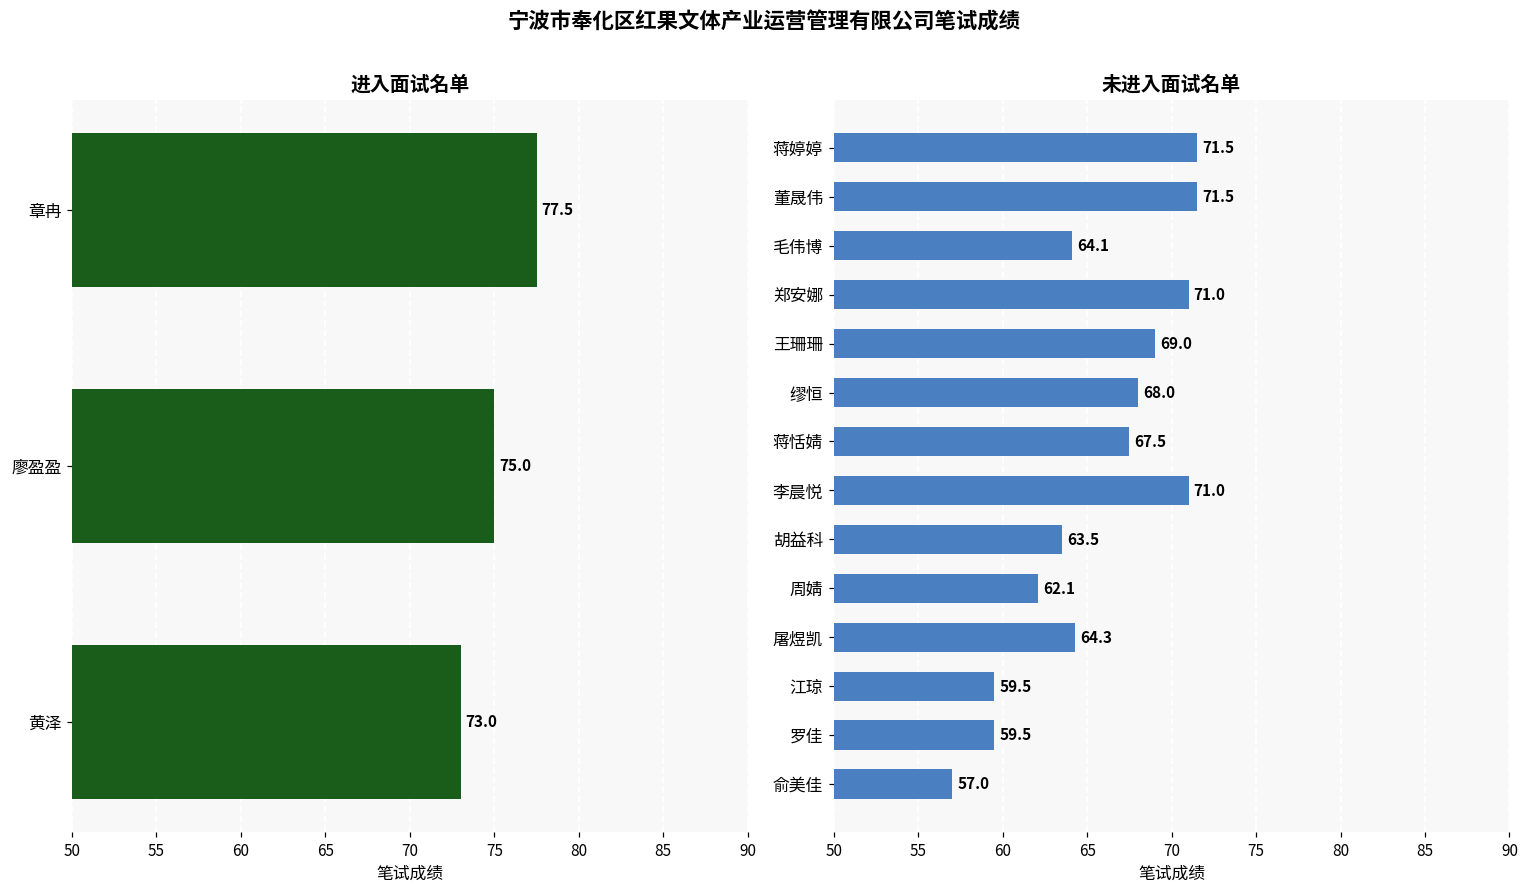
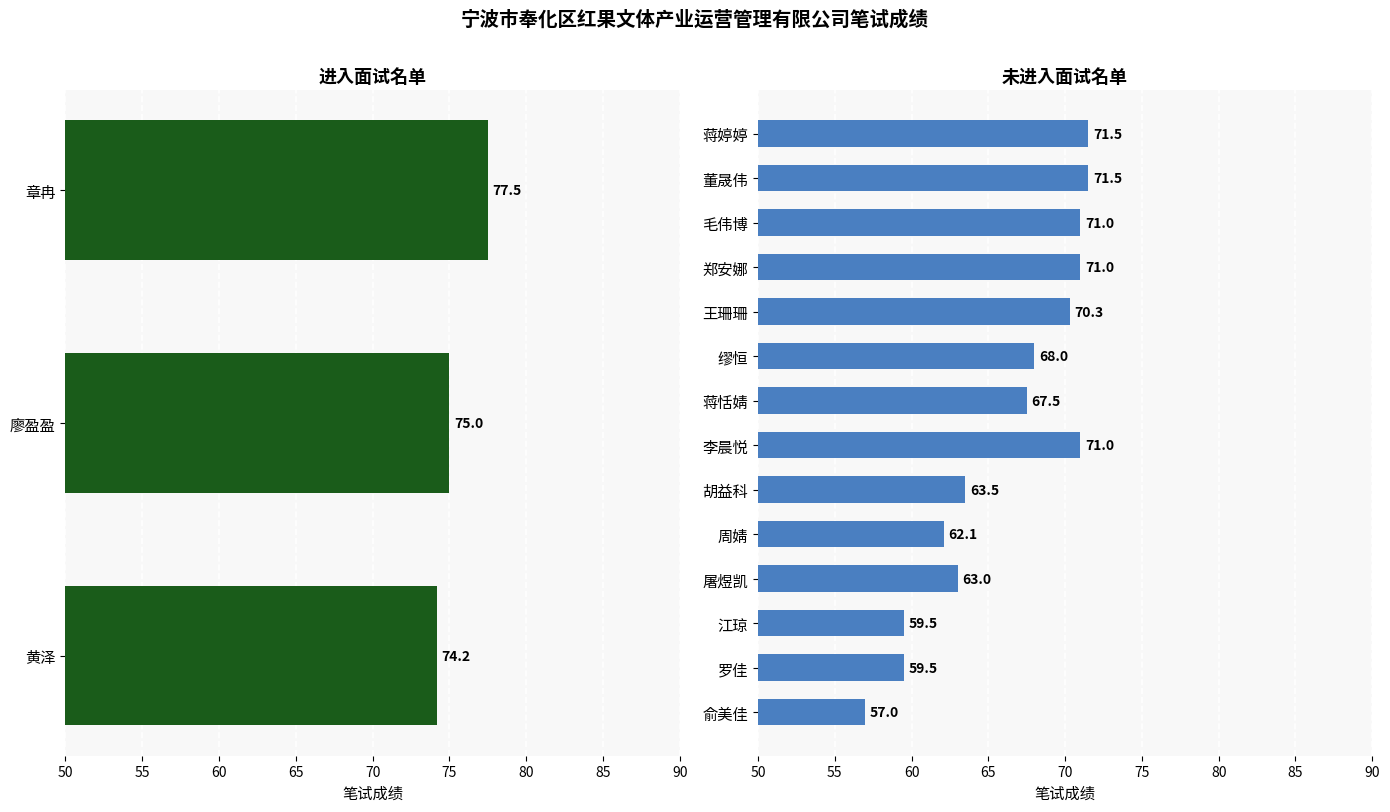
进入面试名单, 黄泽: 73.0 -> 74.2
未进入面试名单, 毛伟博: 64.1 -> 71.0
未进入面试名单, 王珊珊: 69.0 -> 70.3
未进入面试名单, 屠煜凯: 64.3 -> 63.0
